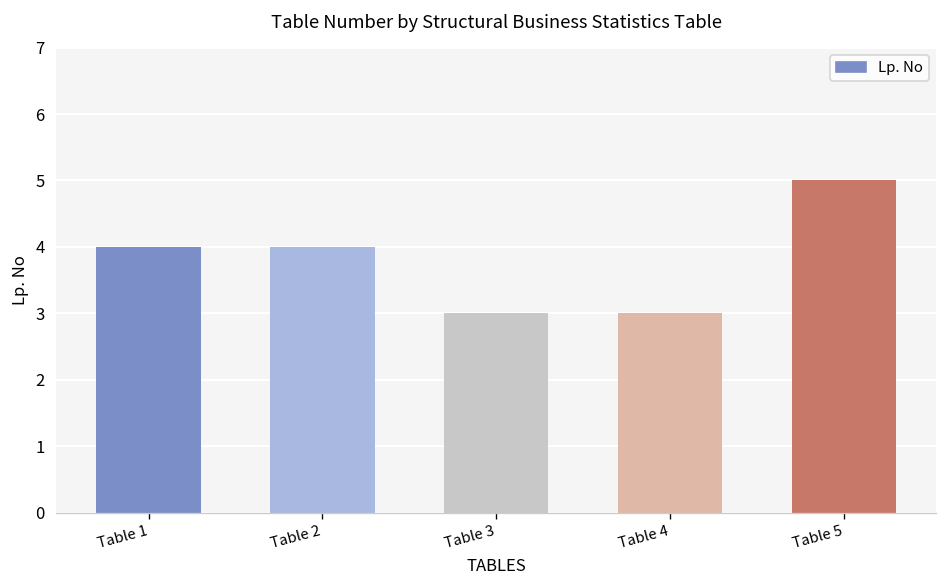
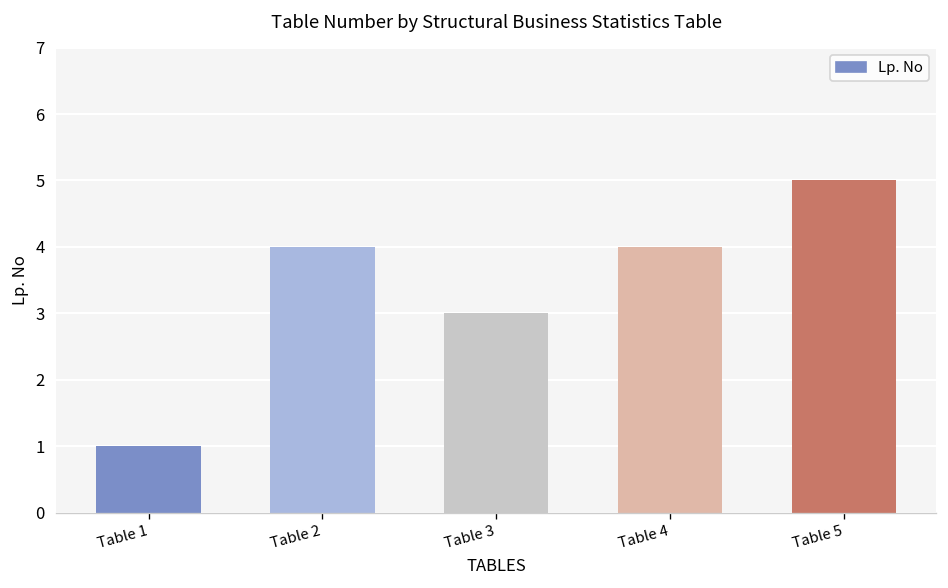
Table 1: 4 -> 1
Table 4: 3 -> 4
